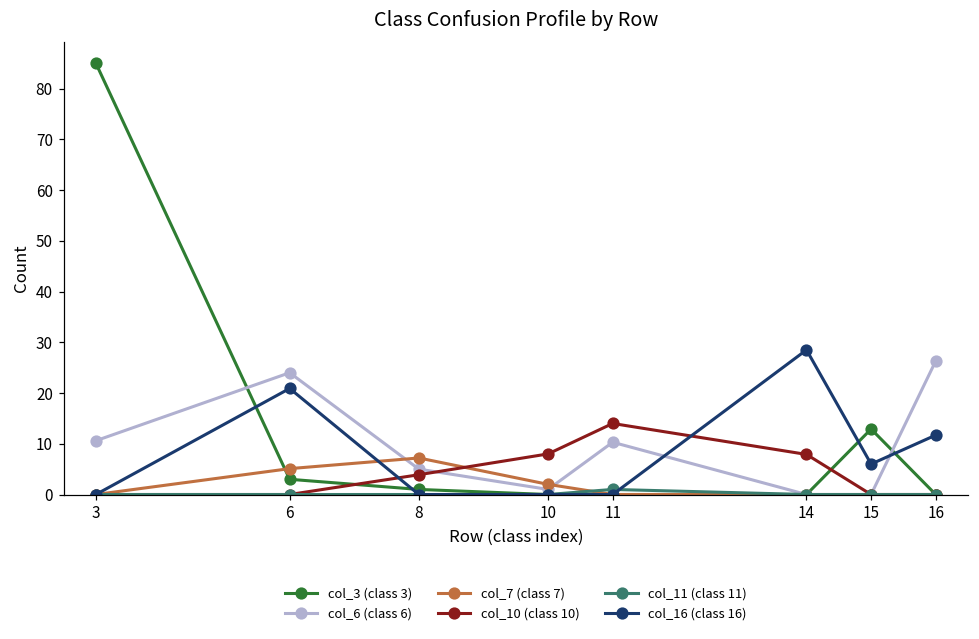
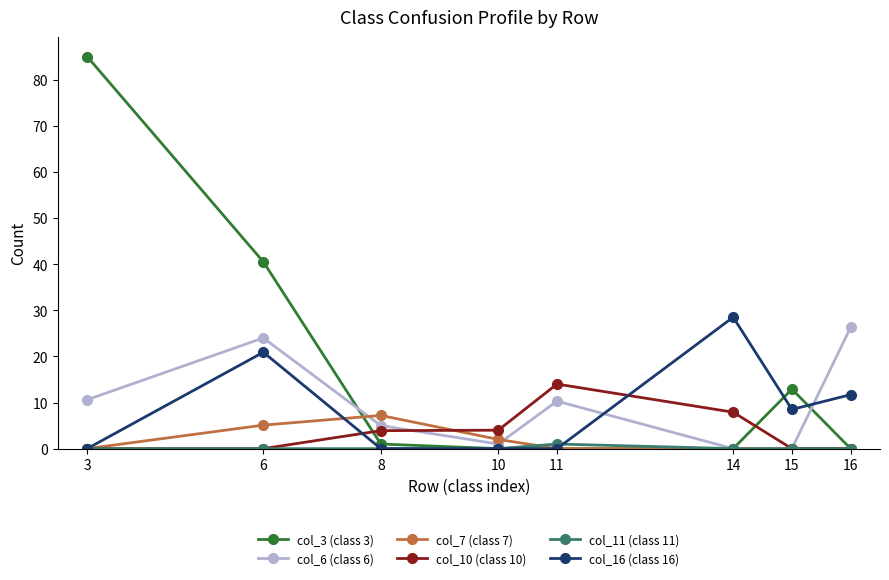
col_3 (class 3), 6: 3 -> 41
col_10 (class 10), 10: 8 -> 4
col_16 (class 16), 15: 6 -> 9
